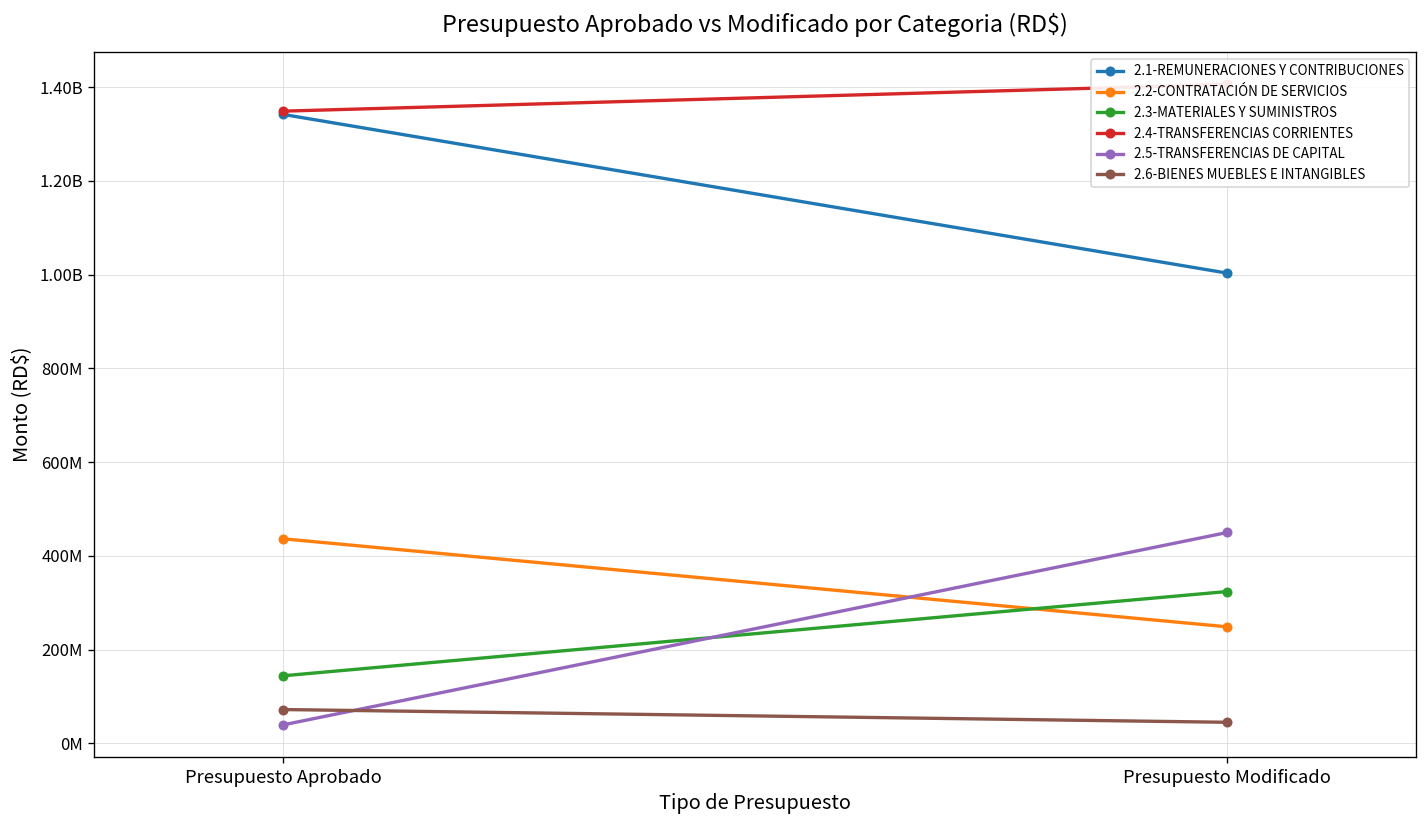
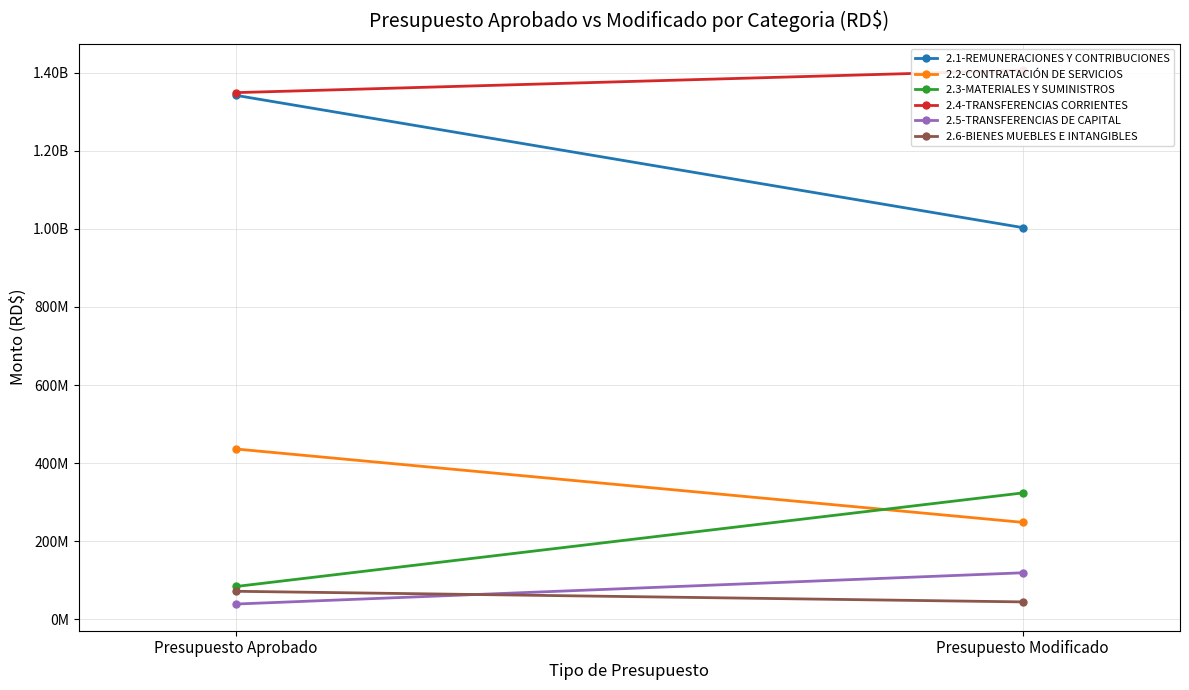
2.3-MATERIALES Y SUMINISTROS, Presupuesto Aprobado: 140000000 -> 80000000
2.5-TRANSFERENCIAS DE CAPITAL, Presupuesto Modificado: 450000000 -> 120000000
